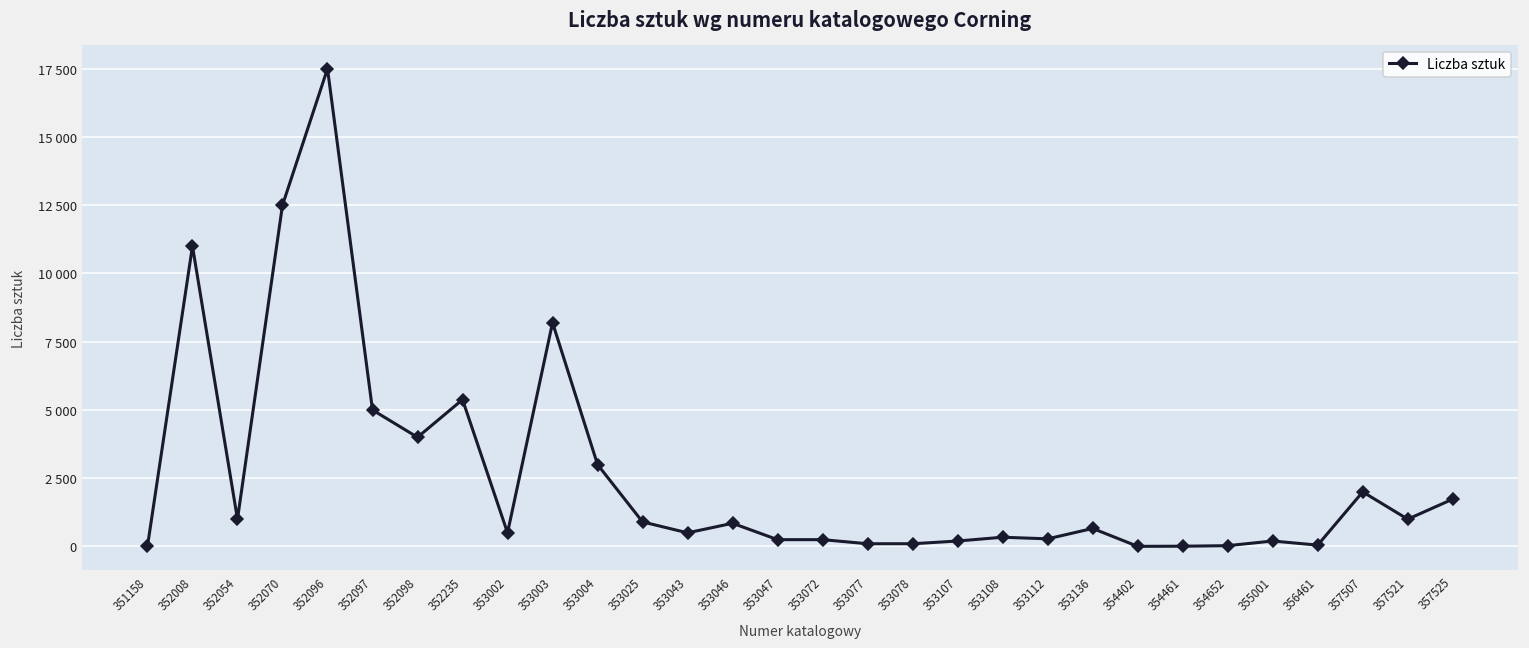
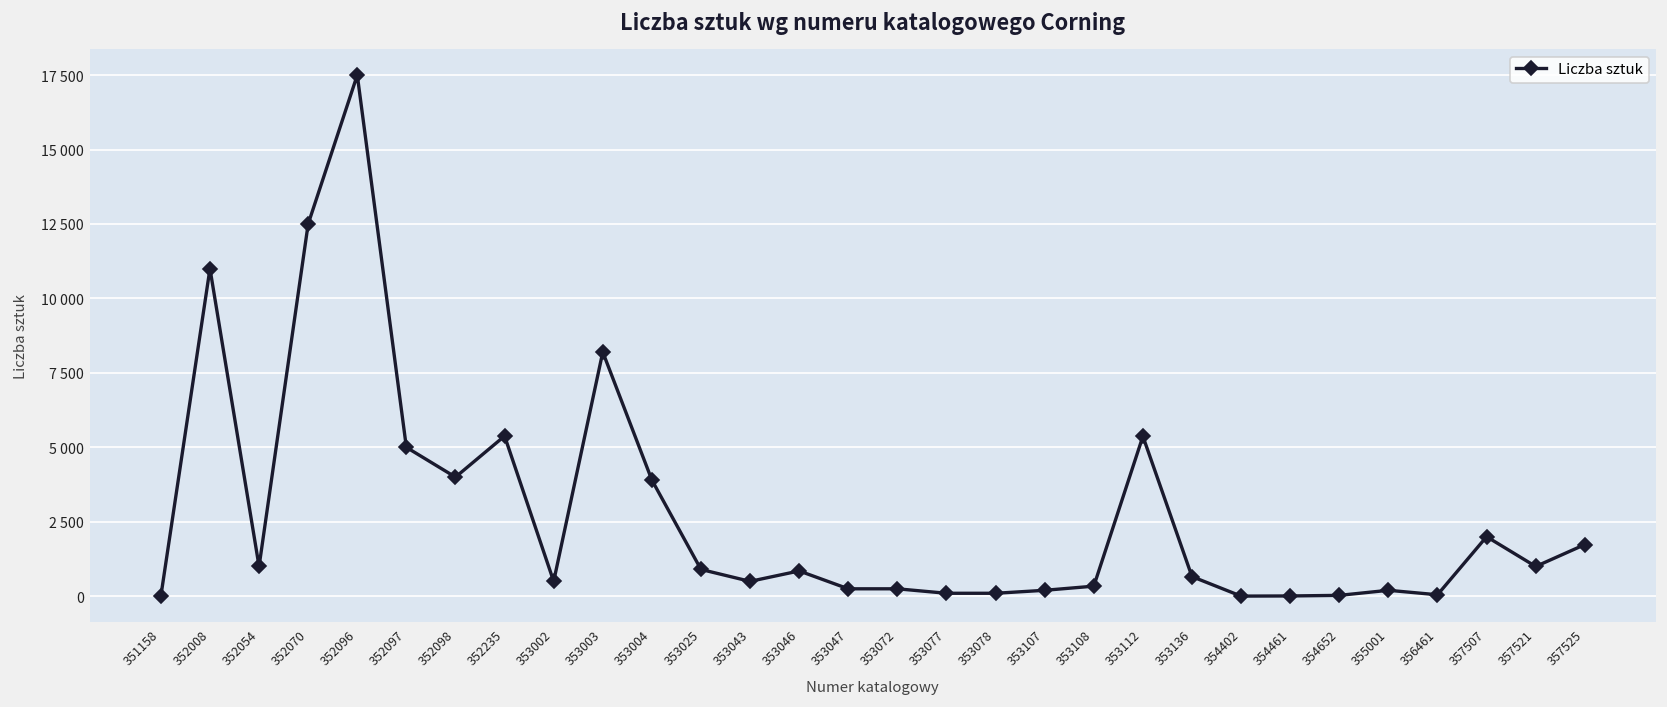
353004: 3000 -> 3900
353112: 300 -> 5400
